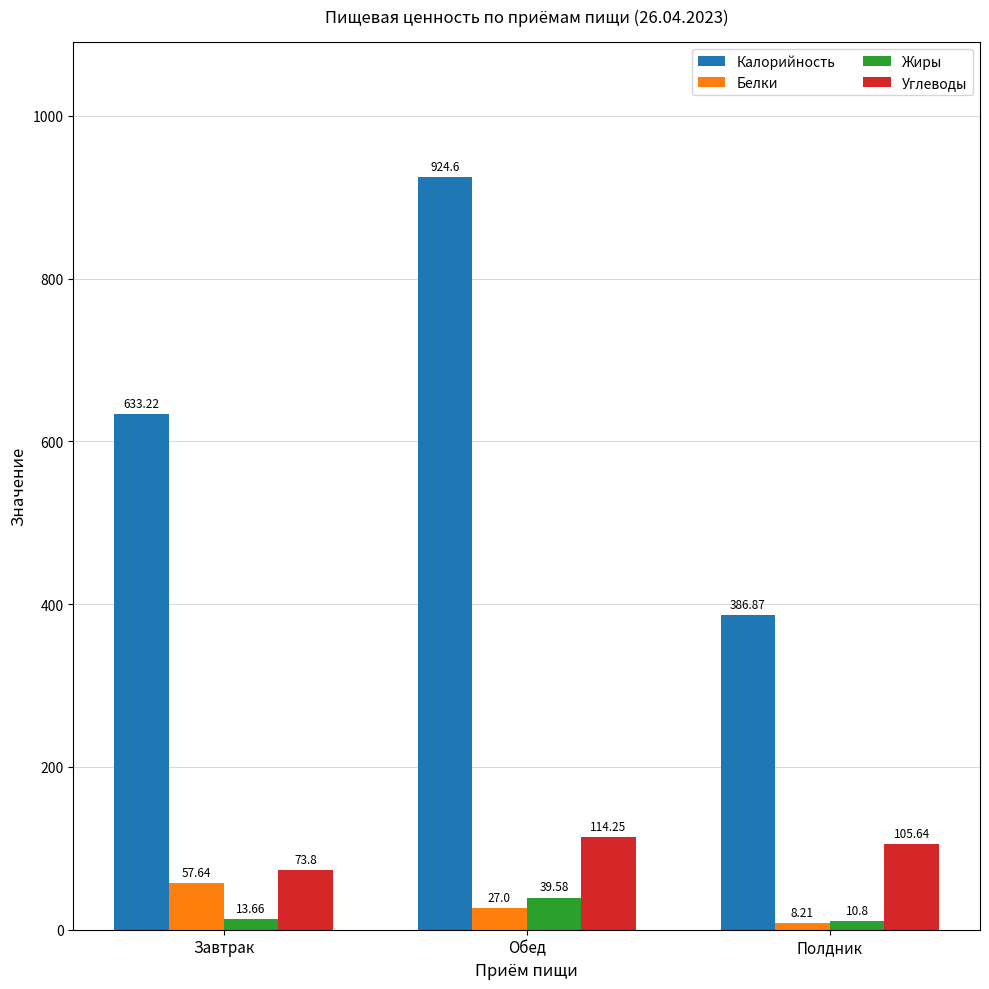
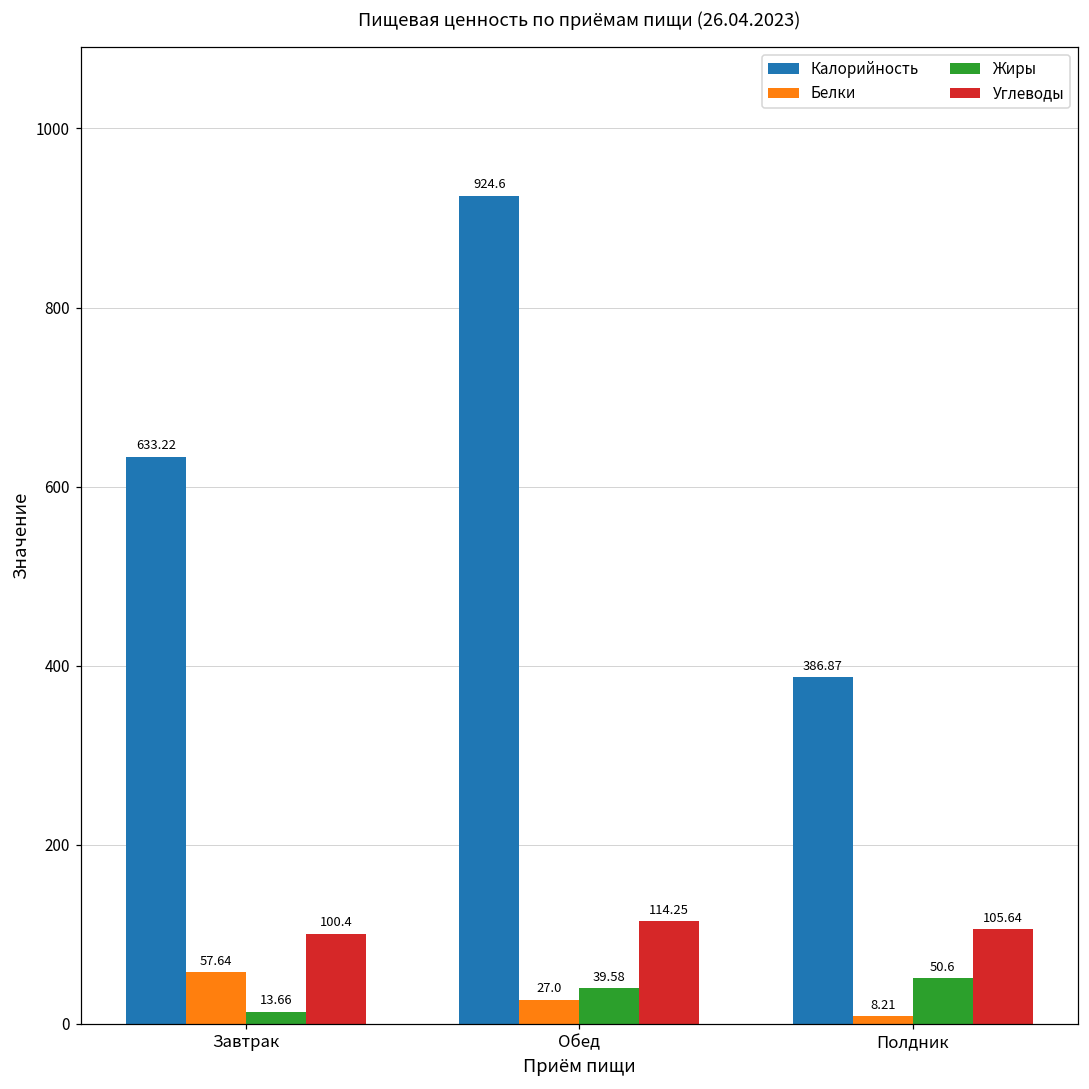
Углеводы, Завтрак: 73.8 -> 100.4
Жиры, Полдник: 10.8 -> 50.6
